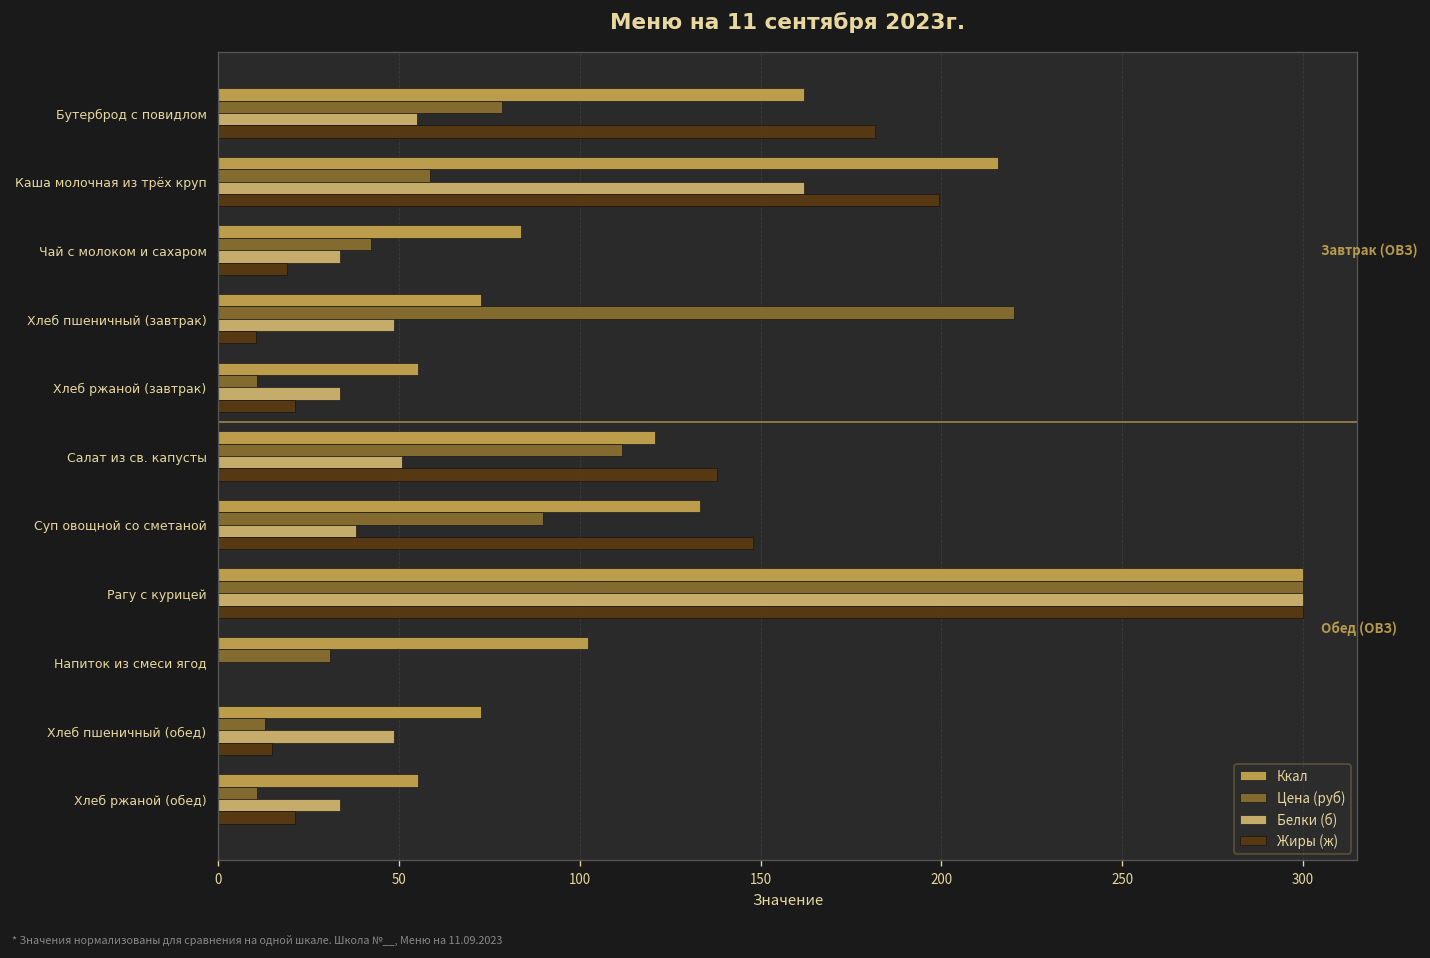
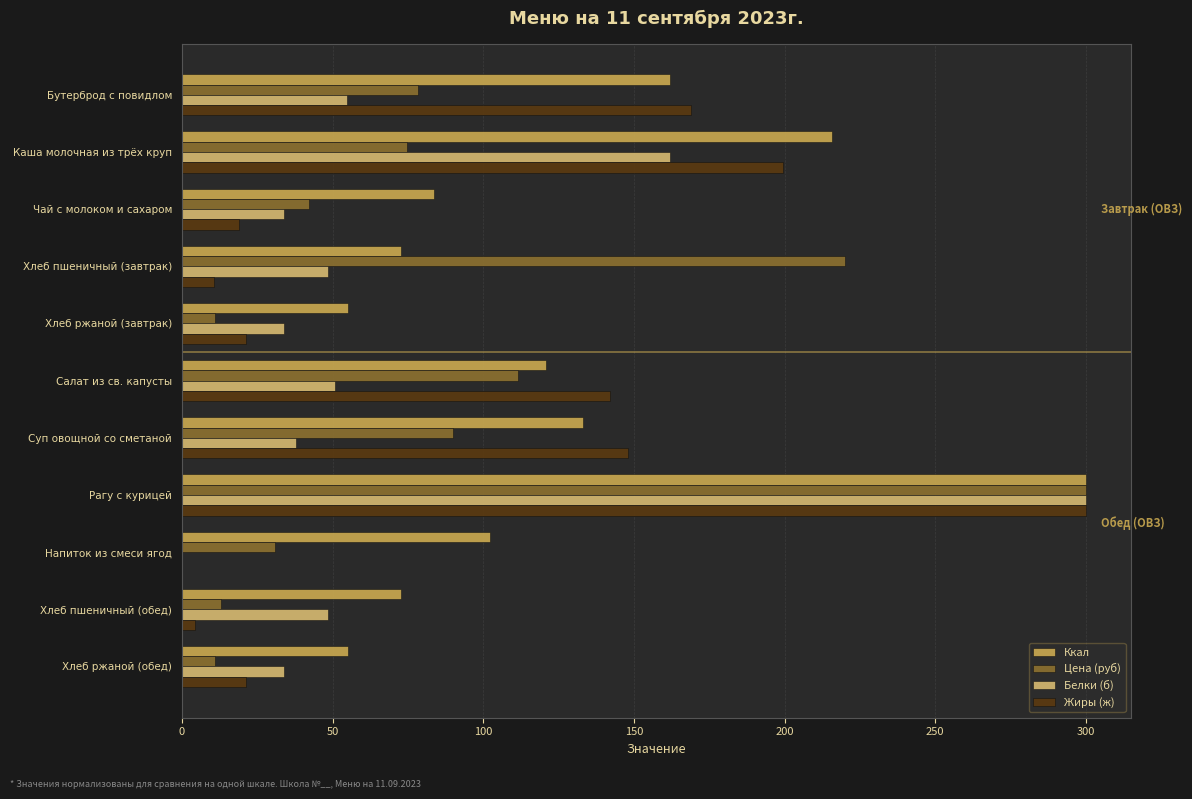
Жиры (ж), Бутерброд с повидлом: 182 -> 169
Цена (руб), Каша молочная из трёх круп: 59 -> 75
Жиры (ж), Салат из св. капусты: 138 -> 142
Жиры (ж), Хлеб пшеничный (обед): 15 -> 4
